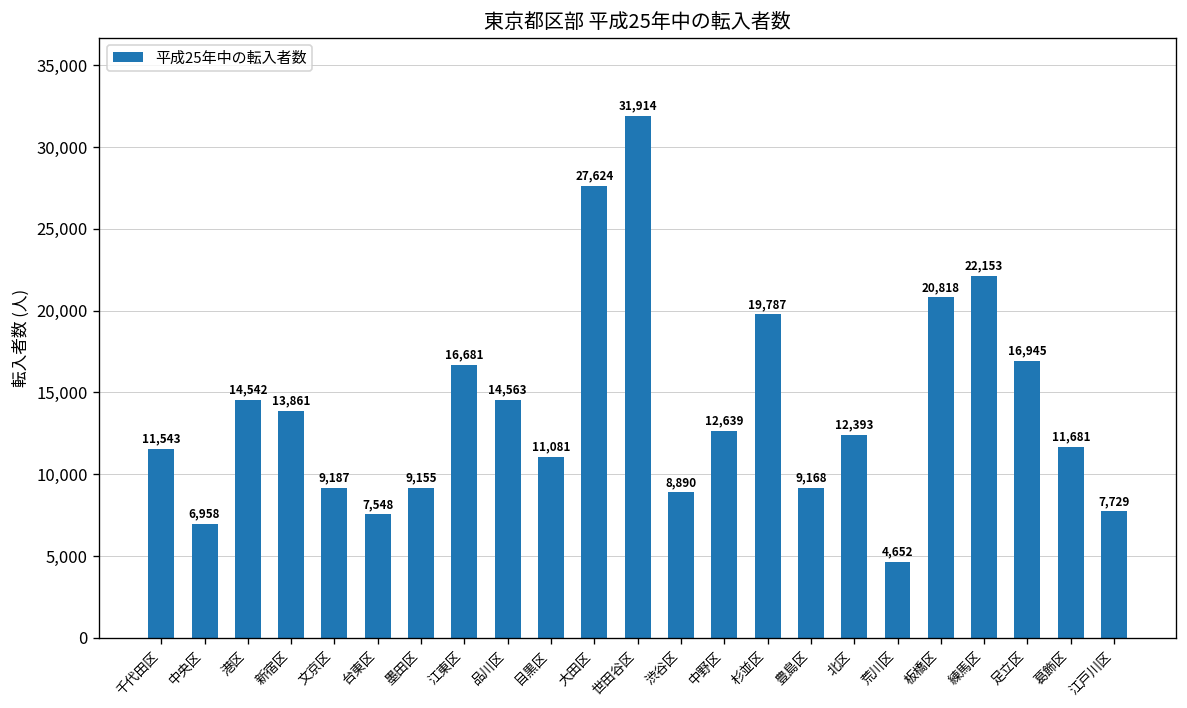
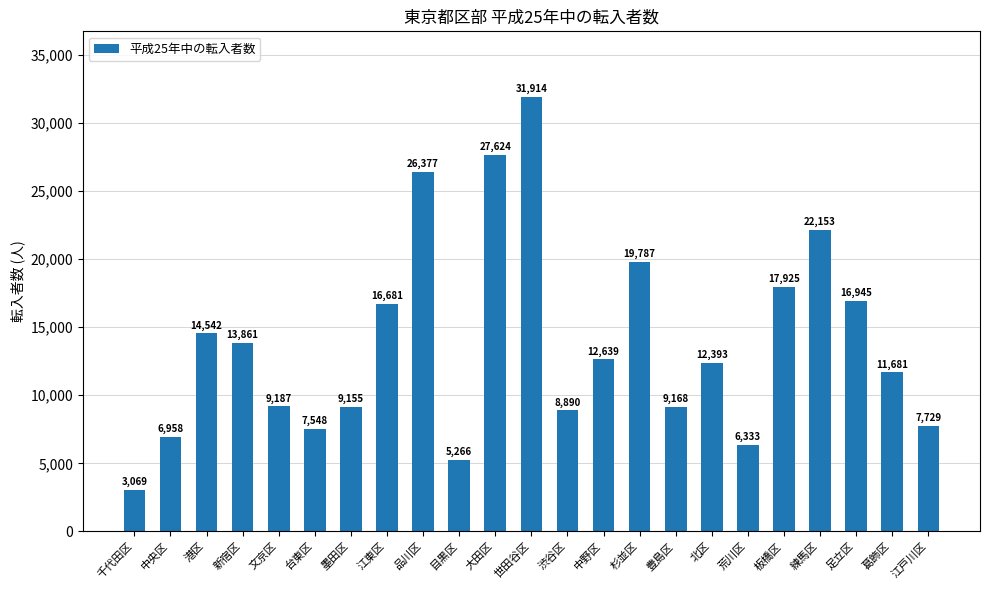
千代田区: 11,543 -> 3,069
品川区: 14,563 -> 26,377
目黒区: 11,081 -> 5,266
荒川区: 4,652 -> 6,333
板橋区: 20,818 -> 17,925
